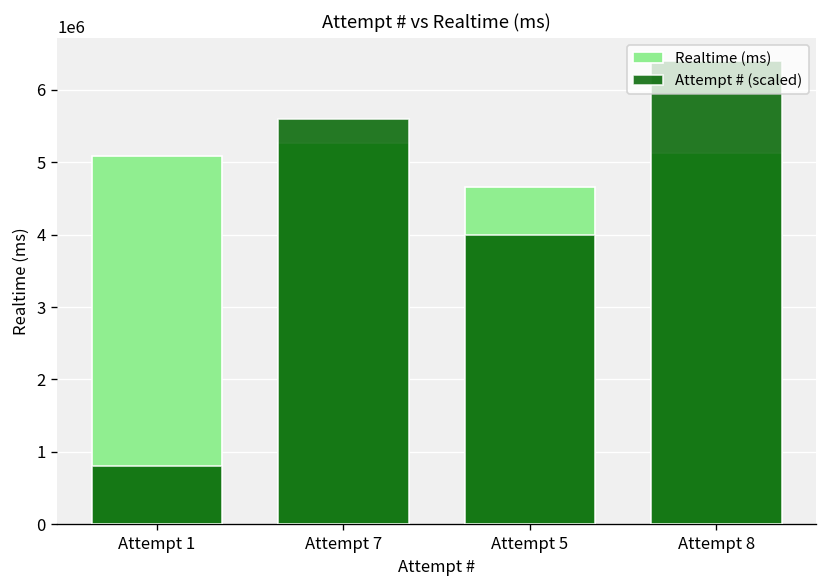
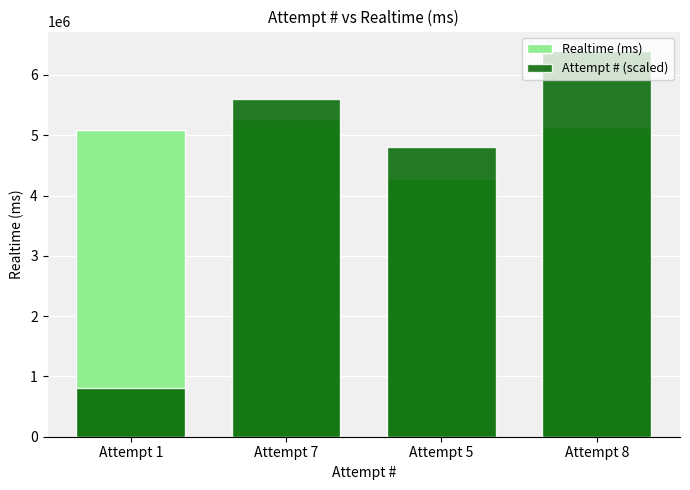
Realtime (ms), Attempt 5: 4700000 -> 4300000
Attempt # (scaled), Attempt 5: 4000000 -> 4800000
